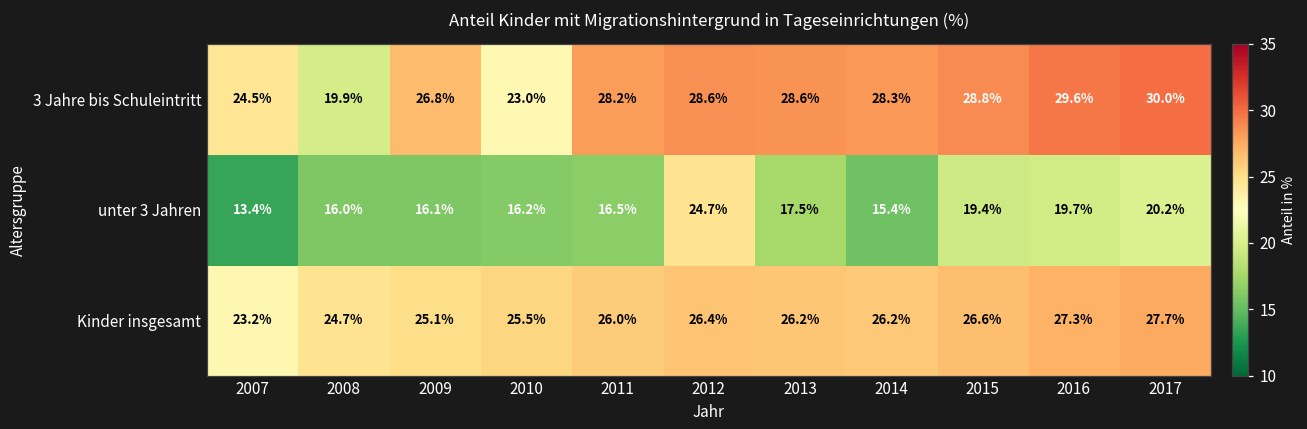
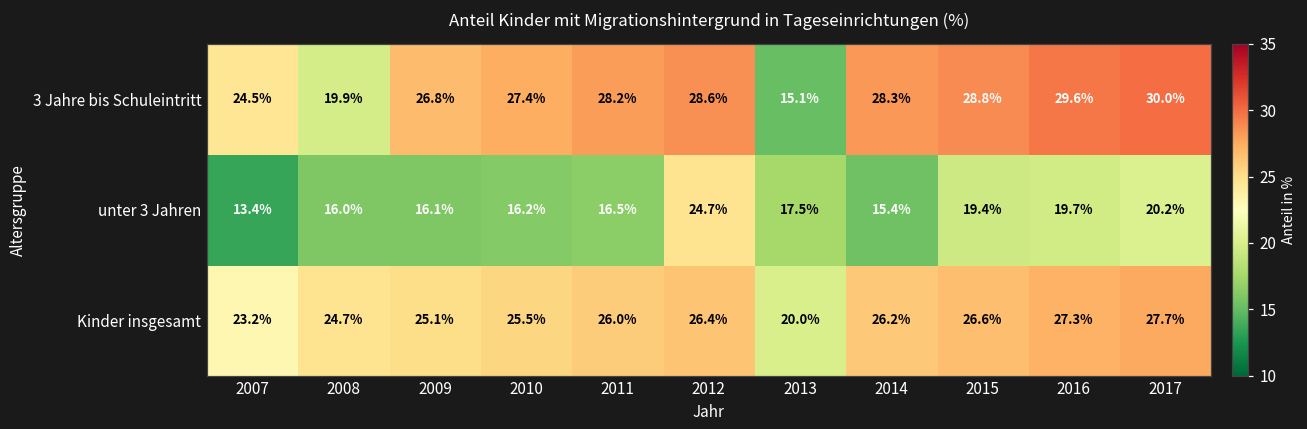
3 Jahre bis Schuleintritt, 2010: 23.0% -> 27.4%
3 Jahre bis Schuleintritt, 2013: 28.6% -> 15.1%
Kinder insgesamt, 2013: 26.2% -> 20.0%
